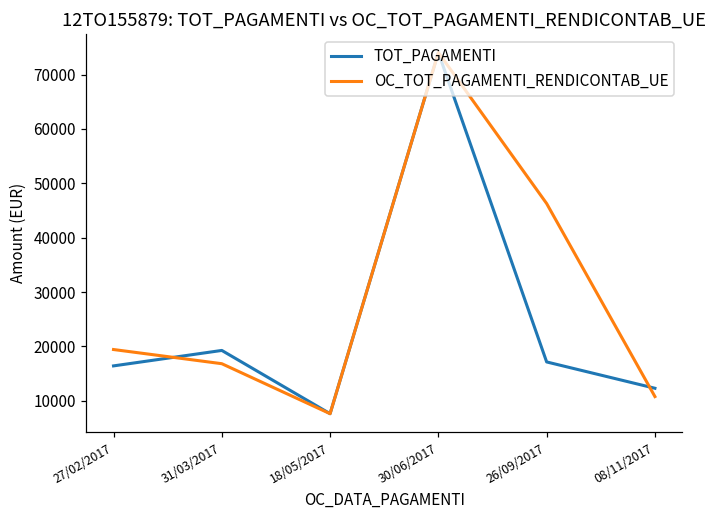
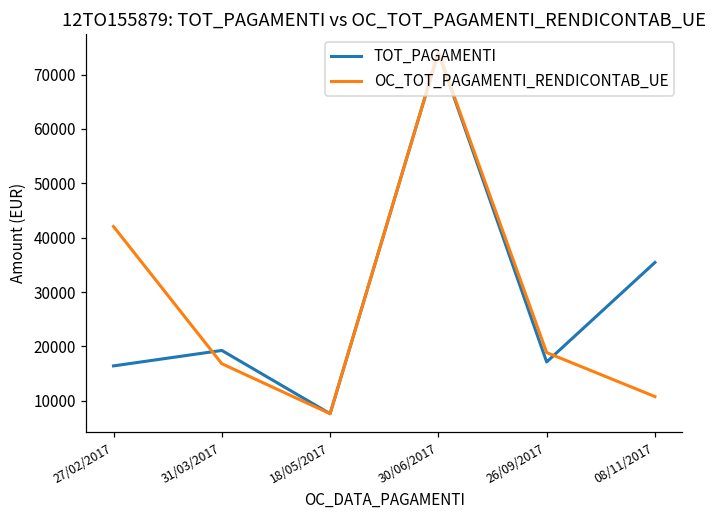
OC_TOT_PAGAMENTI_RENDICONTAB_UE, 27/02/2017: 19000 -> 42000
OC_TOT_PAGAMENTI_RENDICONTAB_UE, 26/09/2017: 46000 -> 19000
TOT_PAGAMENTI, 08/11/2017: 12000 -> 35000
